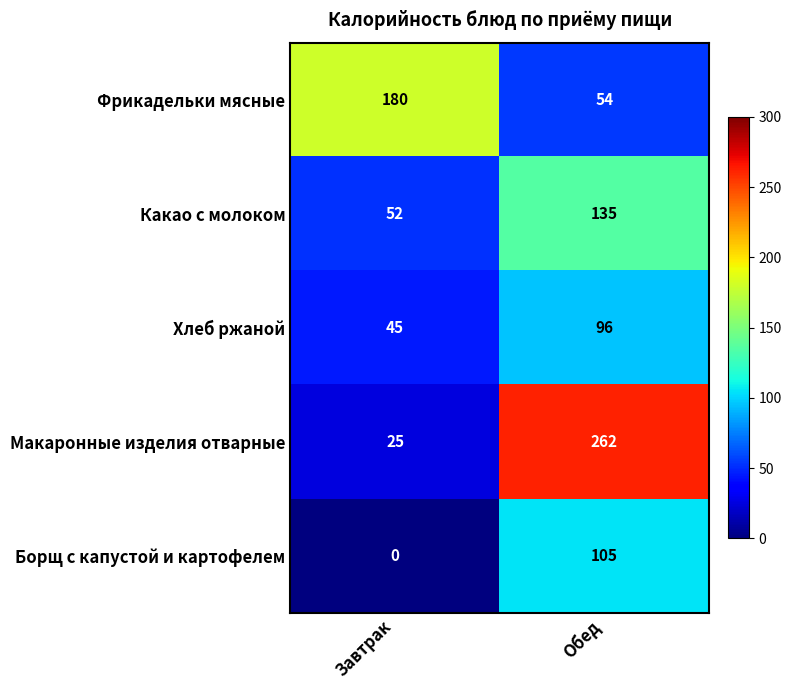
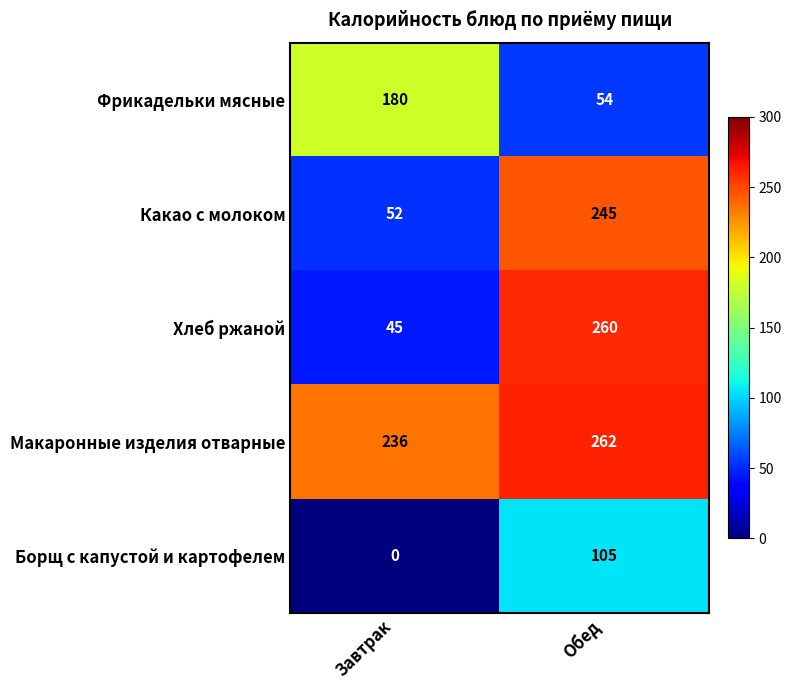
Какао с молоком, Обед: 135 -> 245
Хлеб ржаной, Обед: 96 -> 260
Макаронные изделия отварные, Завтрак: 25 -> 236
